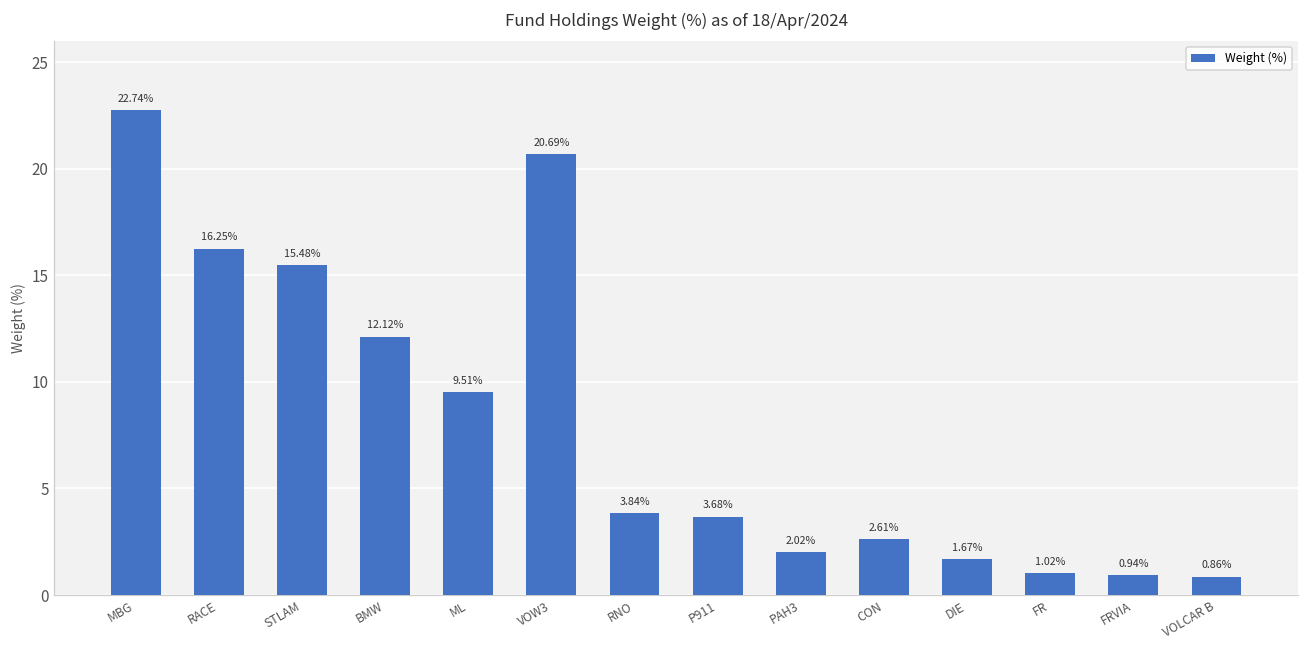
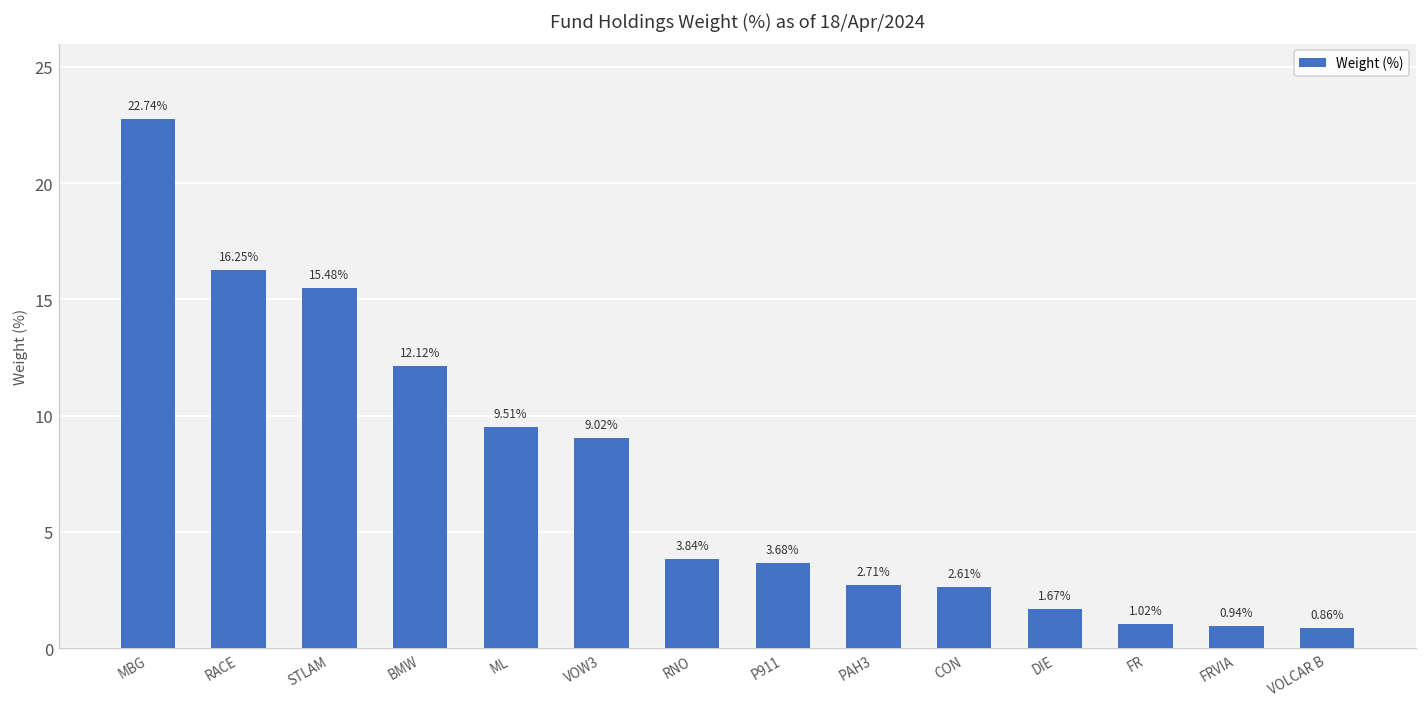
VOW3: 20.69% -> 9.02%
PAH3: 2.02% -> 2.71%
